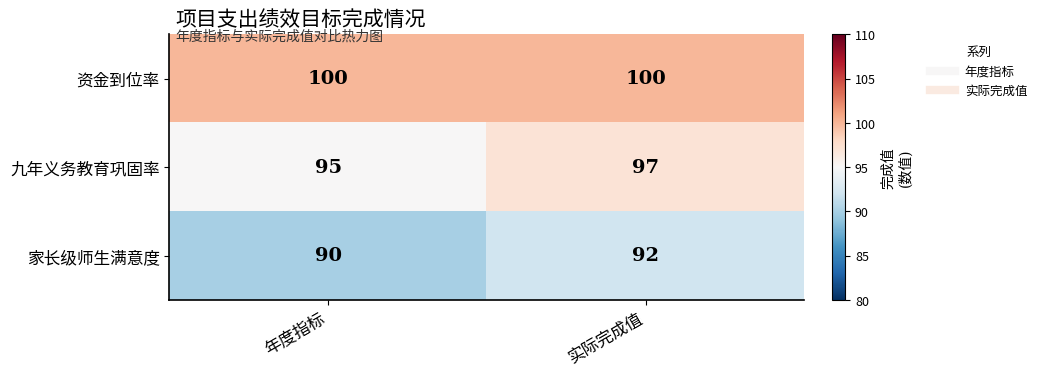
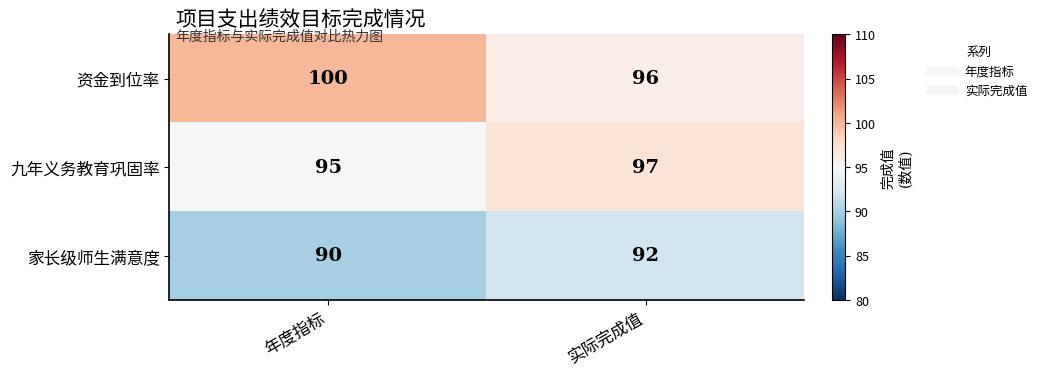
资金到位率, 实际完成值: 100 -> 96
